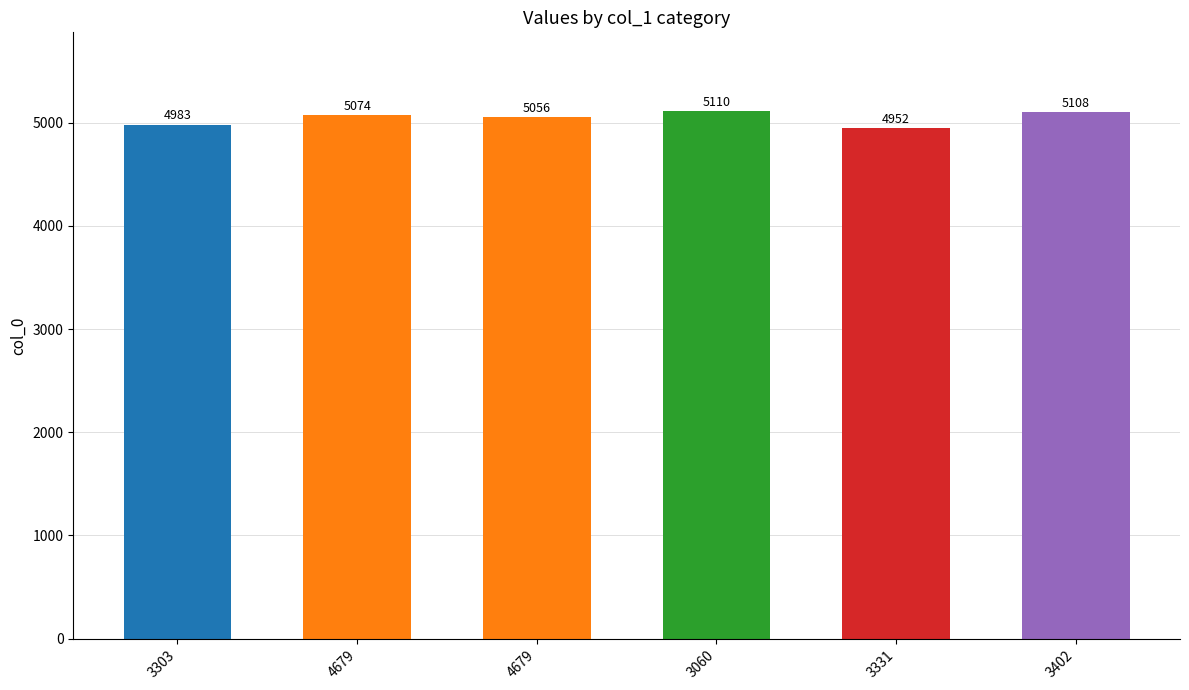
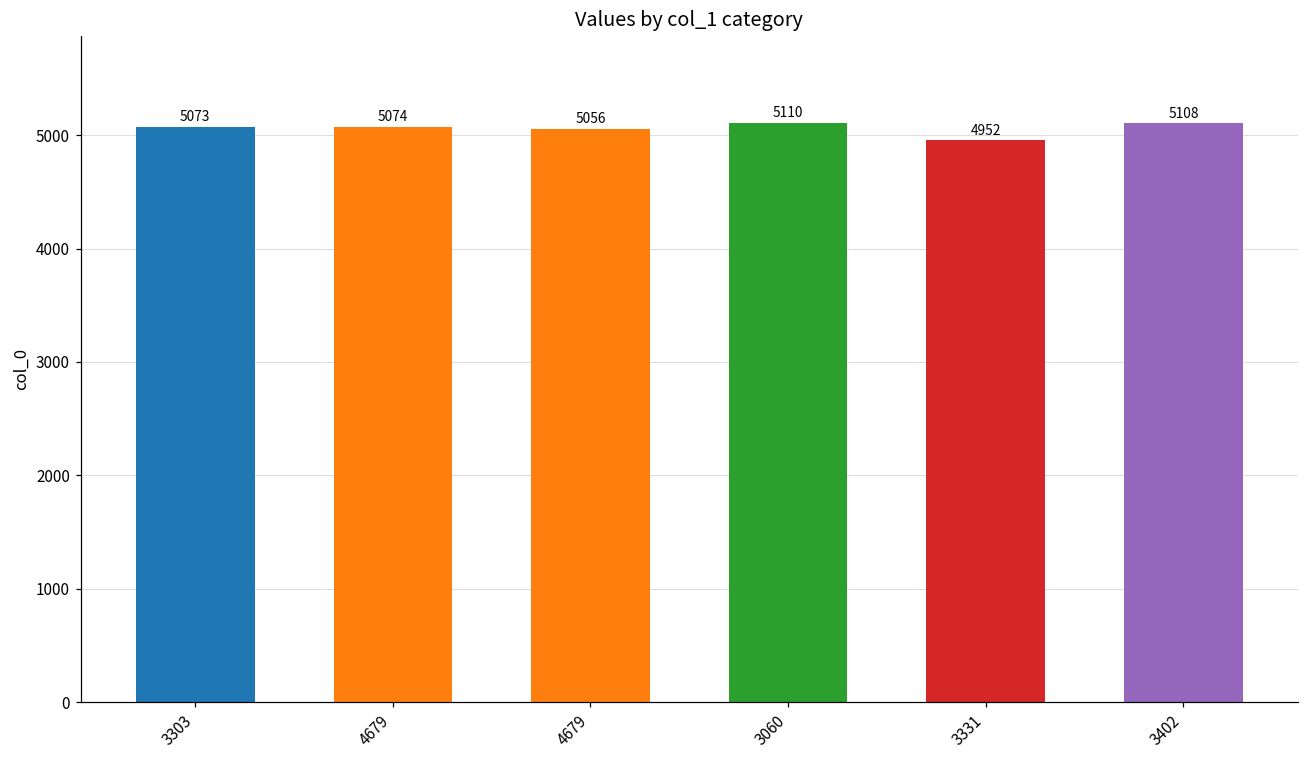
3303: 4983 -> 5073
